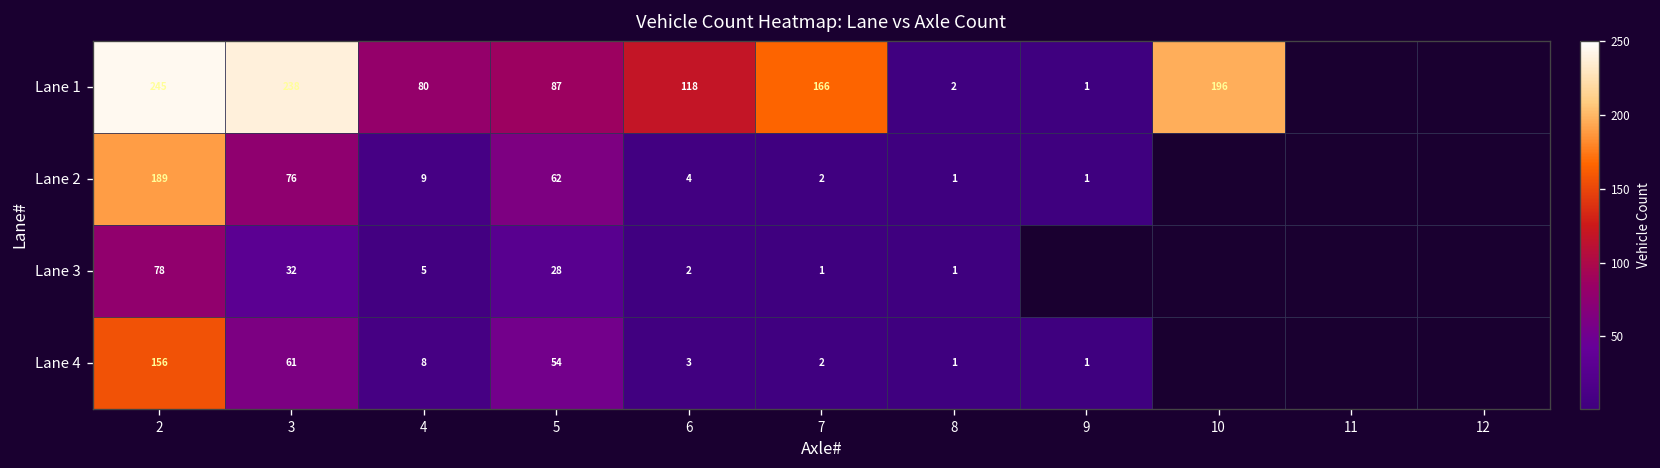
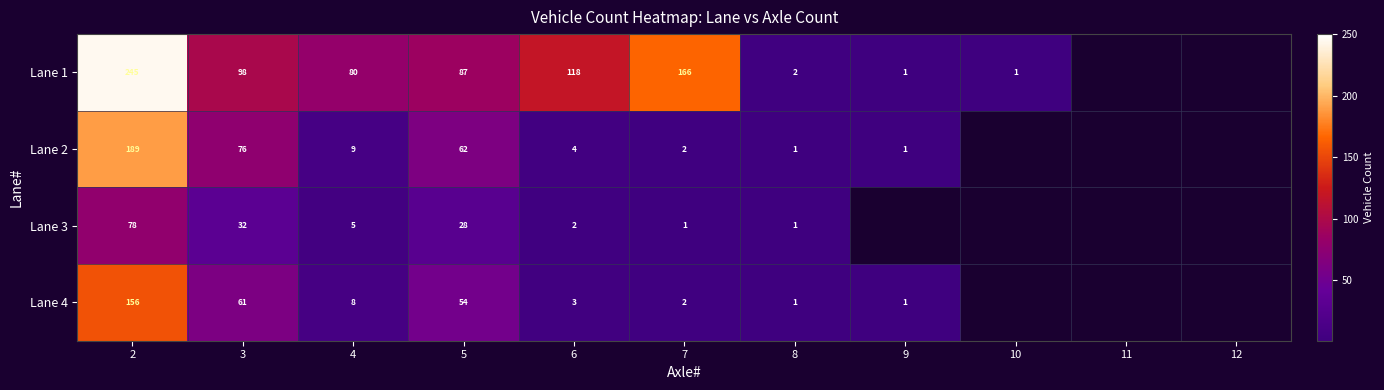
Lane 1, 3: 238 -> 98
Lane 1, 10: 196 -> 1
